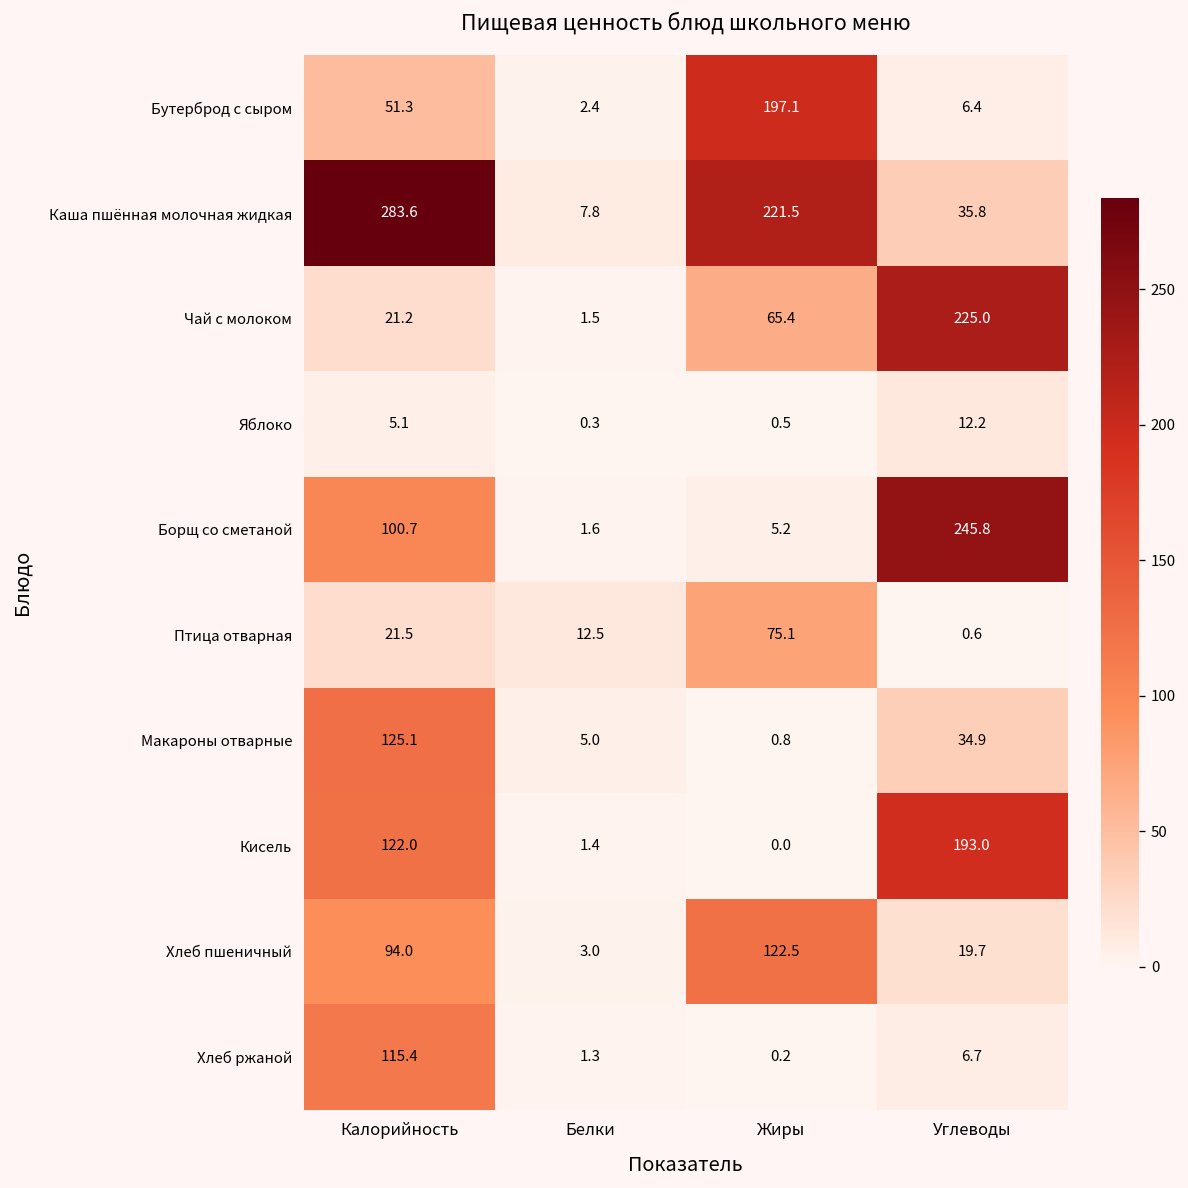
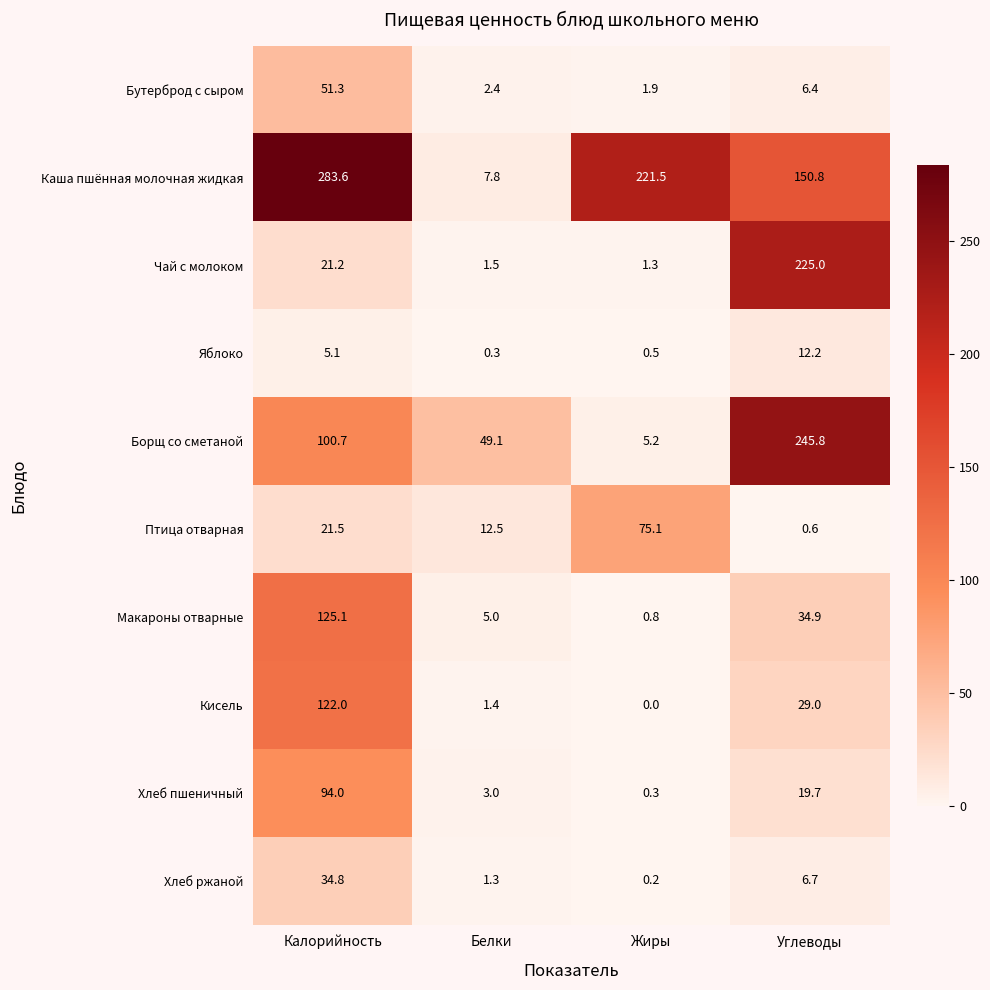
Бутерброд с сыром, Жиры: 197.1 -> 1.9
Каша пшённая молочная жидкая, Углеводы: 35.8 -> 150.8
Чай с молоком, Жиры: 65.4 -> 1.3
Борщ со сметаной, Белки: 1.6 -> 49.1
Кисель, Углеводы: 193.0 -> 29.0
Хлеб пшеничный, Жиры: 122.5 -> 0.3
Хлеб ржаной, Калорийность: 115.4 -> 34.8
